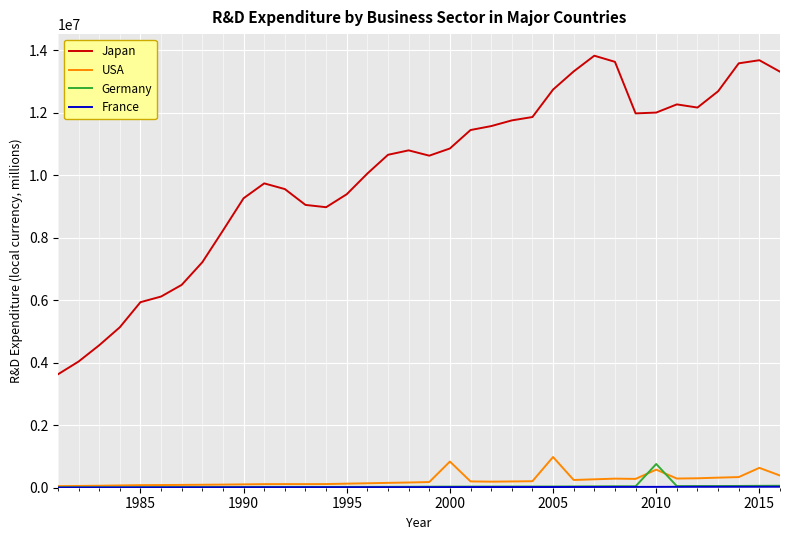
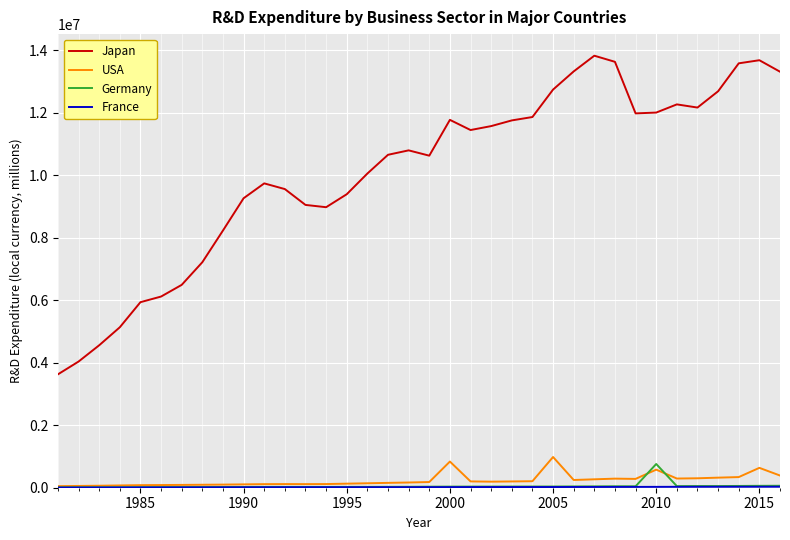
Japan, 2000: 10900000 -> 11800000
